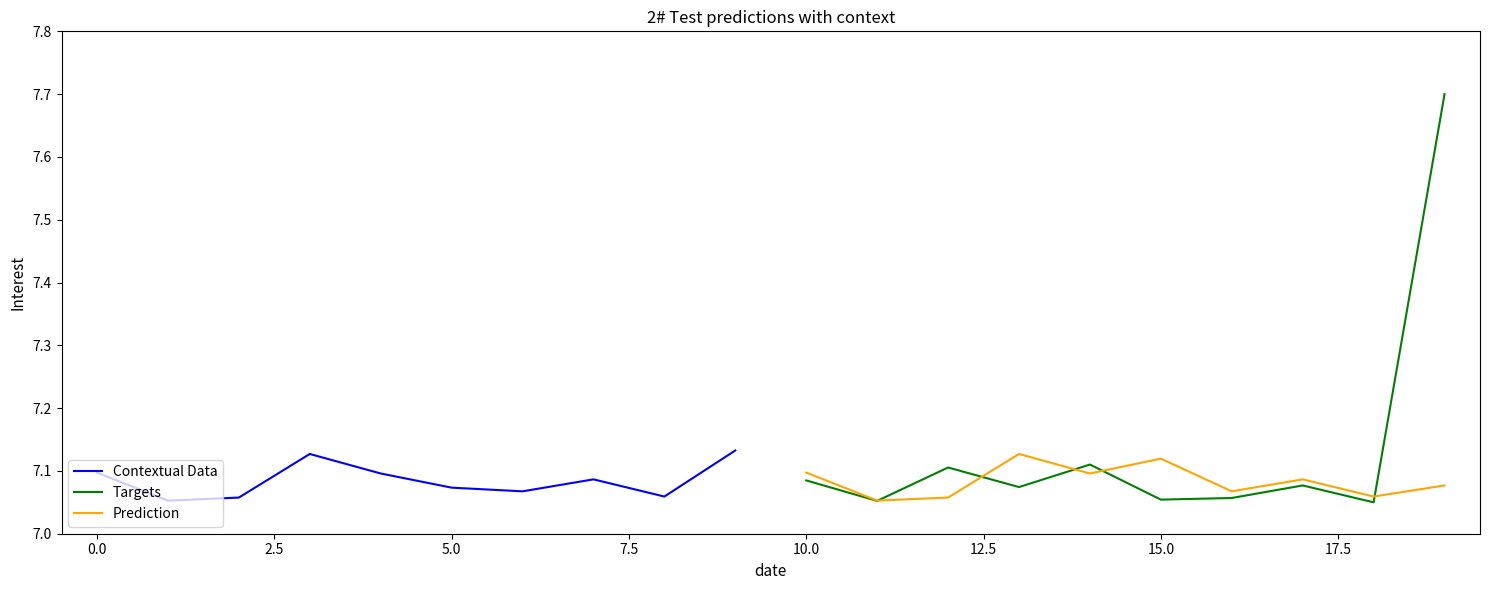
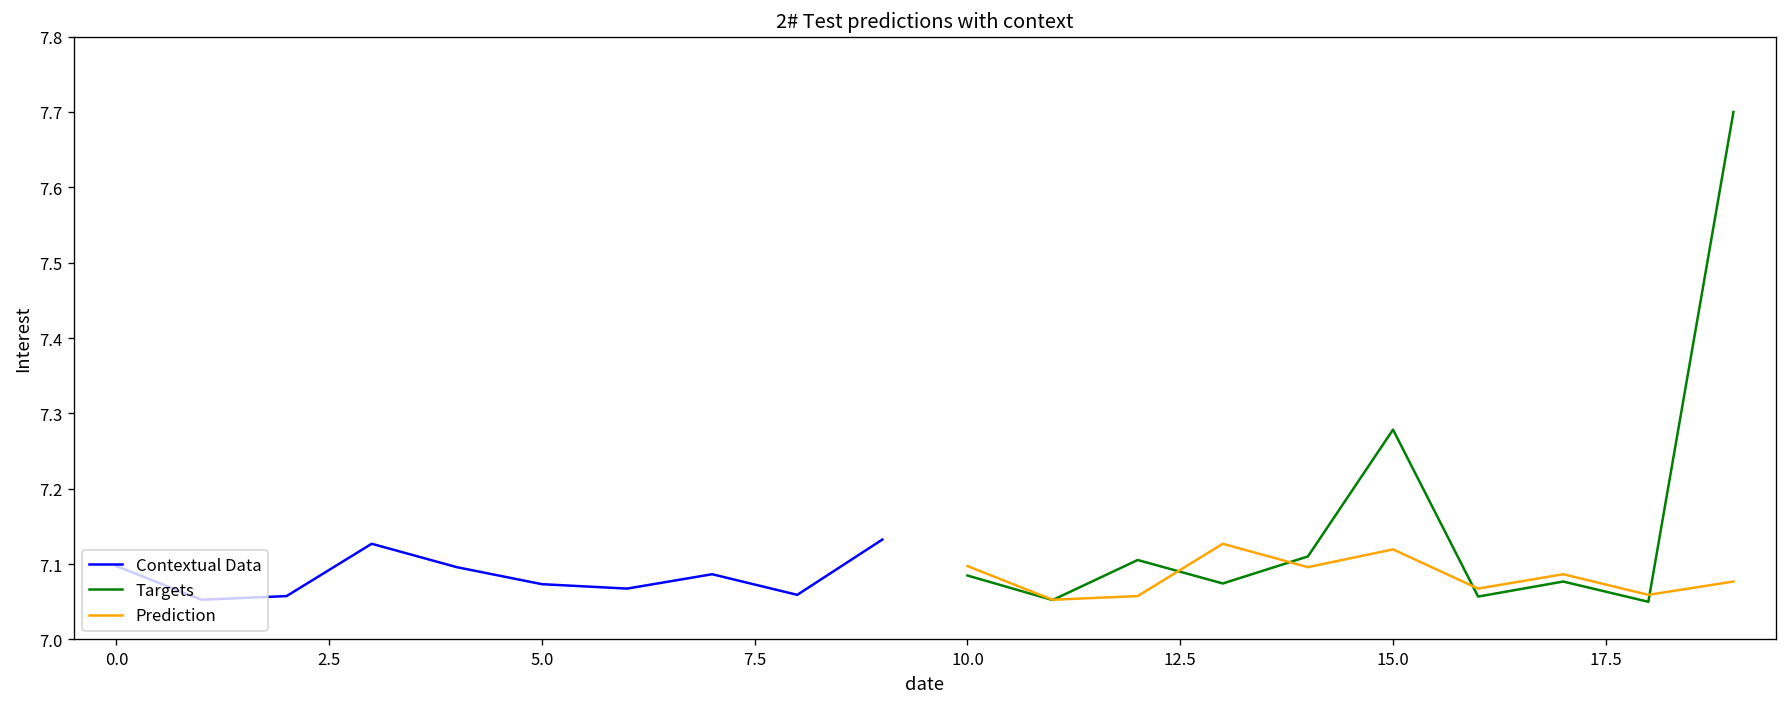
Targets, 15.0: 7.05 -> 7.28
